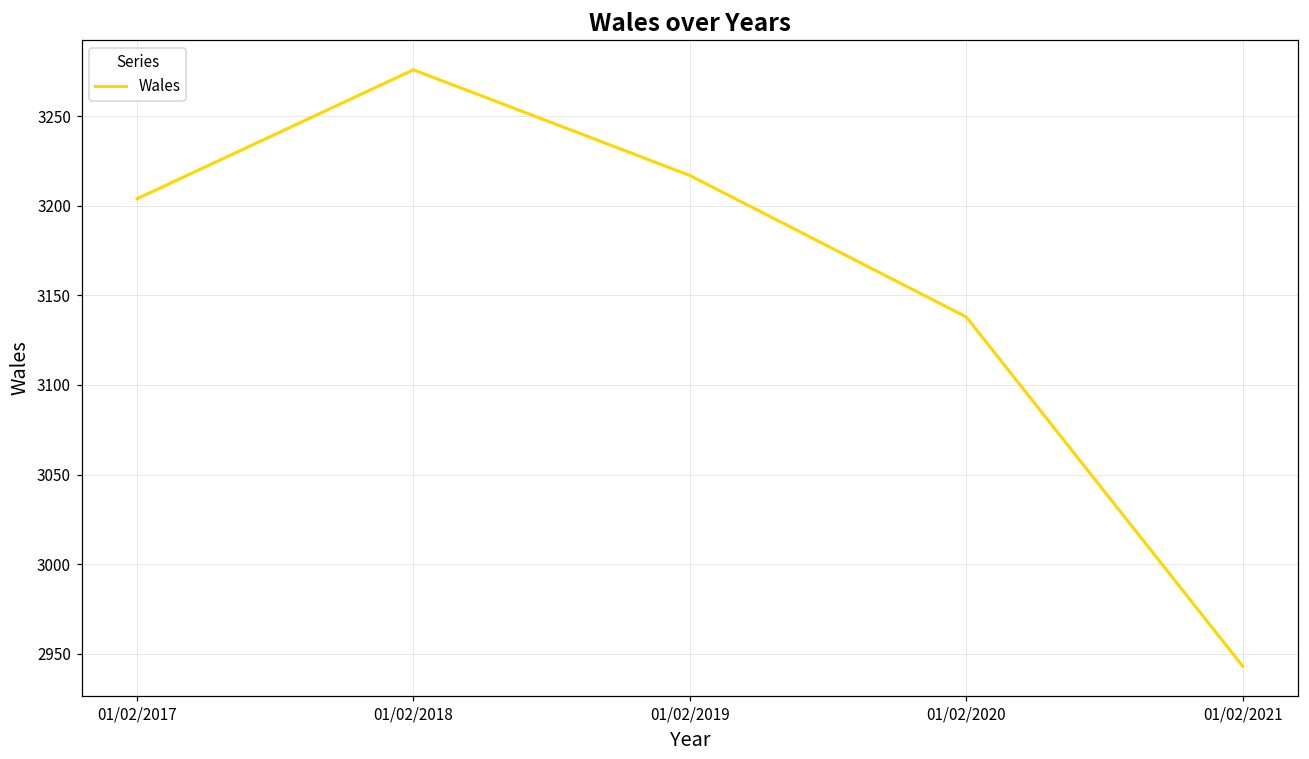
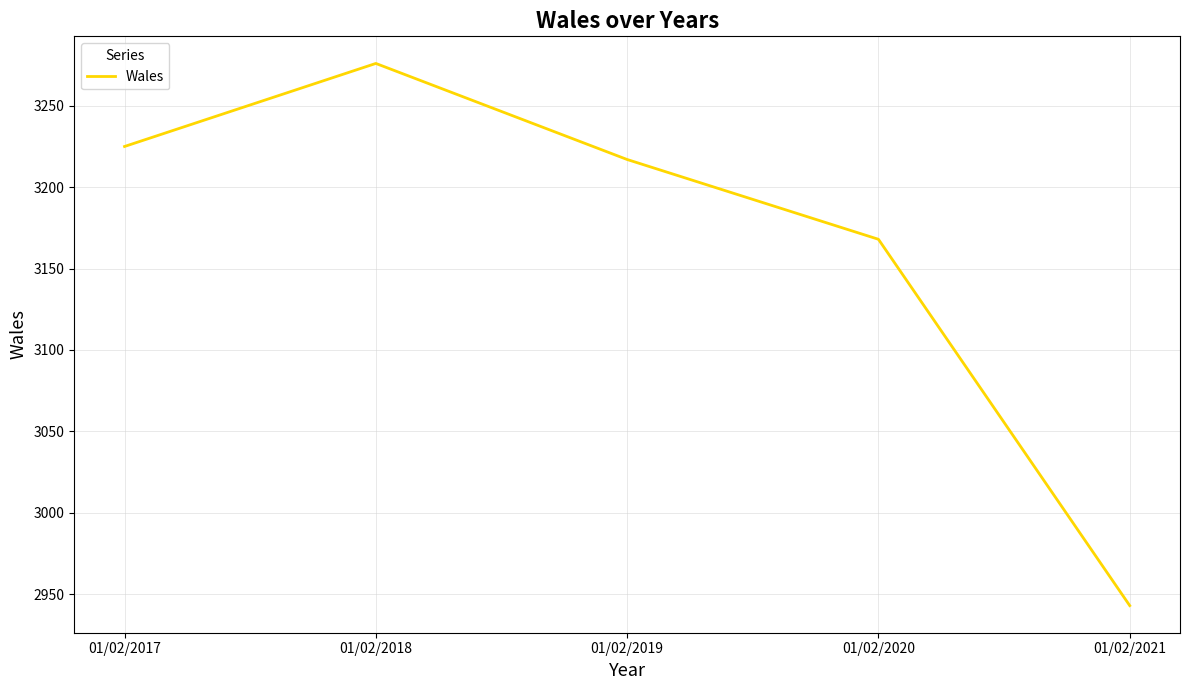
01/02/2017: 3204 -> 3225
01/02/2020: 3138 -> 3168
